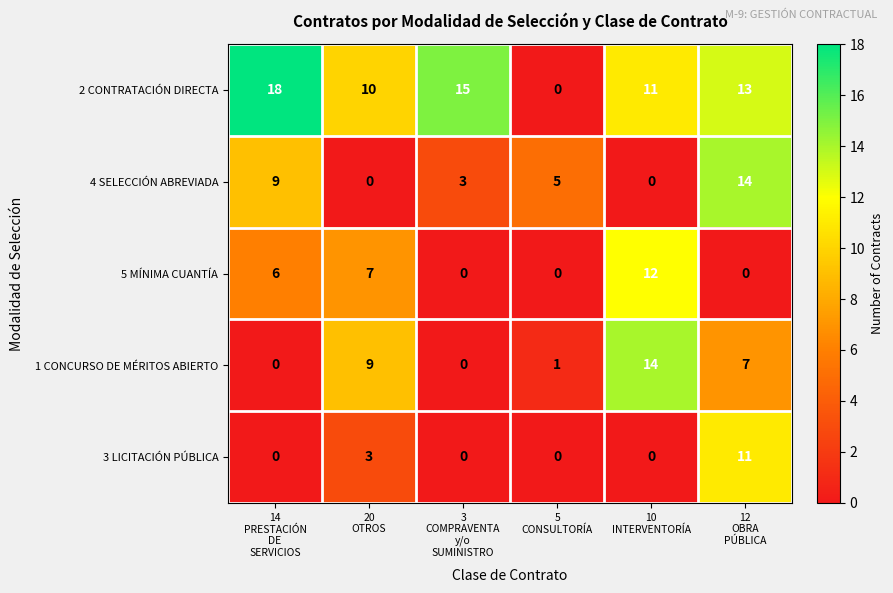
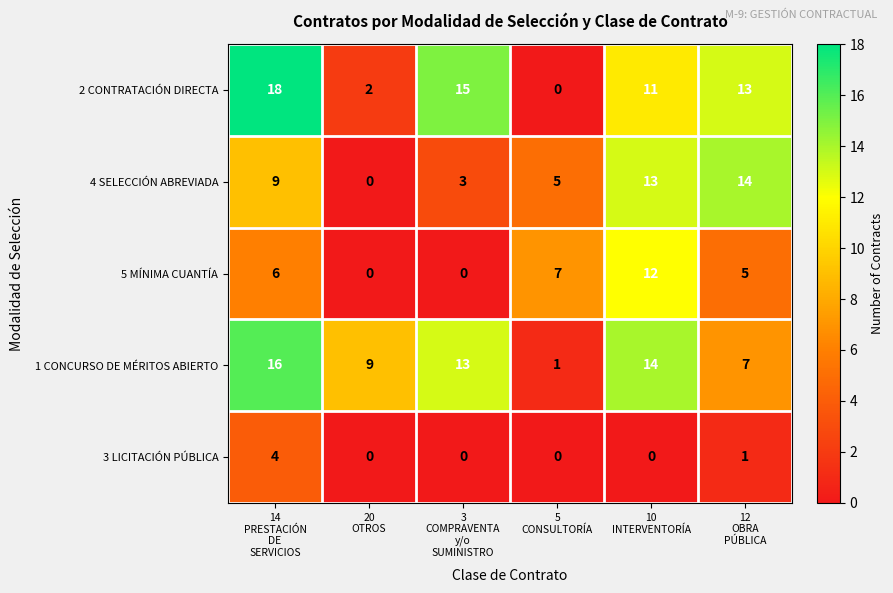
2 CONTRATACIÓN DIRECTA, 20 OTROS: 10 -> 2
4 SELECCIÓN ABREVIADA, 10 INTERVENTORÍA: 0 -> 13
5 MÍNIMA CUANTÍA, 20 OTROS: 7 -> 0
5 MÍNIMA CUANTÍA, 5 CONSULTORÍA: 0 -> 7
5 MÍNIMA CUANTÍA, 12 OBRA PÚBLICA: 0 -> 5
1 CONCURSO DE MÉRITOS ABIERTO, 14 PRESTACIÓN DE SERVICIOS: 0 -> 16
1 CONCURSO DE MÉRITOS ABIERTO, 3 COMPRAVENTA y/o SUMINISTRO: 0 -> 13
3 LICITACIÓN PÚBLICA, 14 PRESTACIÓN DE SERVICIOS: 0 -> 4
3 LICITACIÓN PÚBLICA, 20 OTROS: 3 -> 0
3 LICITACIÓN PÚBLICA, 12 OBRA PÚBLICA: 11 -> 1
